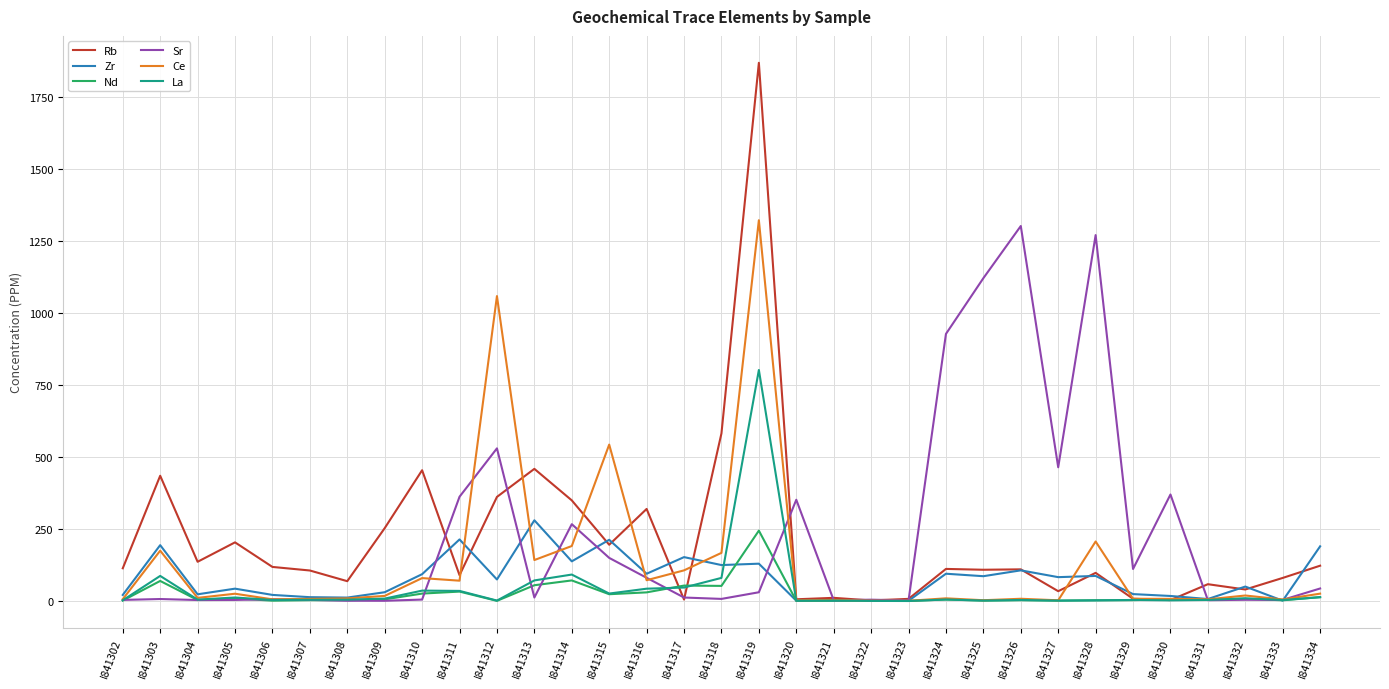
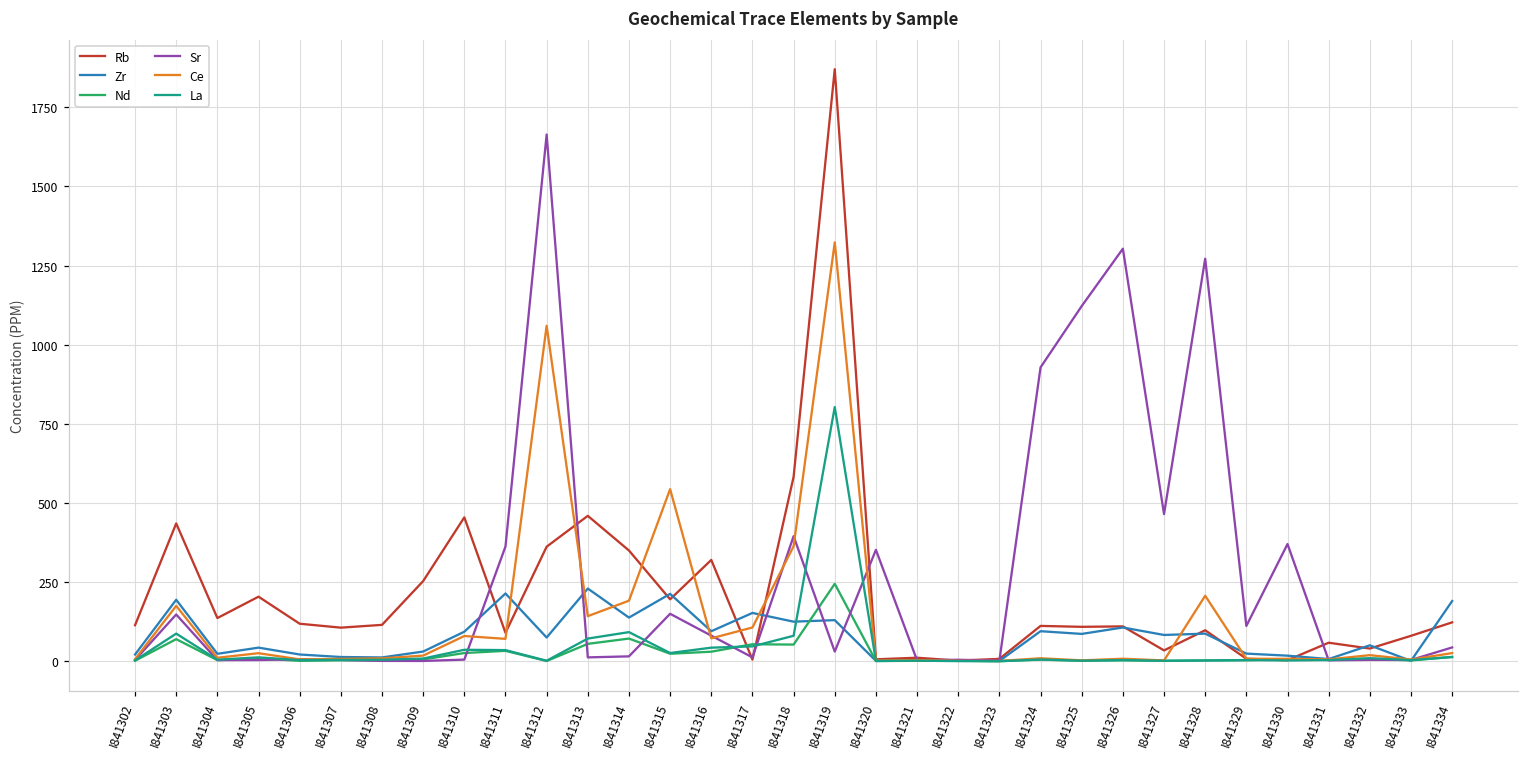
Sr, I841303: 10 -> 150
Rb, I841308: 70 -> 120
Sr, I841312: 530 -> 1660
Zr, I841313: 280 -> 230
Sr, I841314: 270 -> 20
Sr, I841318: 10 -> 400
Ce, I841318: 170 -> 360
